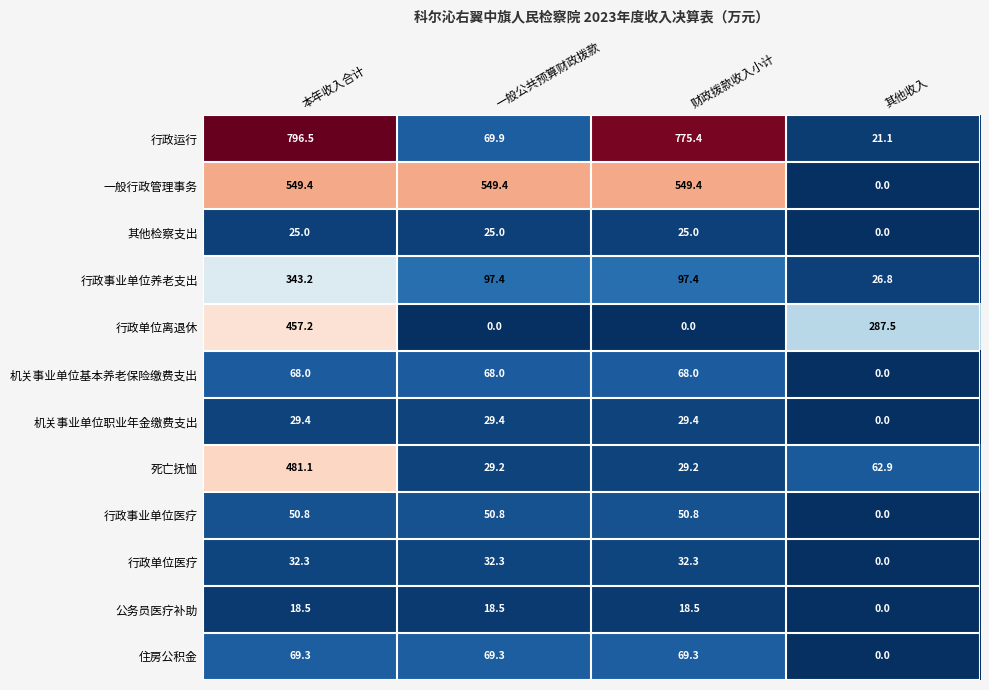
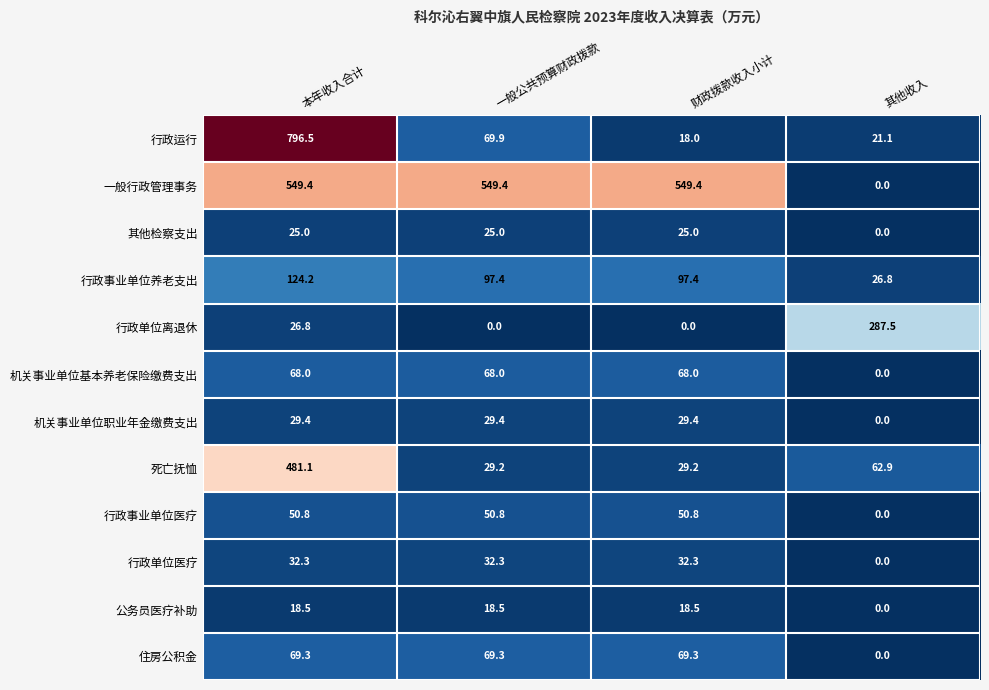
行政运行, 财政拨款收入小计: 775.4 -> 18.0
行政事业单位养老支出, 本年收入合计: 343.2 -> 124.2
行政单位离退休, 本年收入合计: 457.2 -> 26.8
